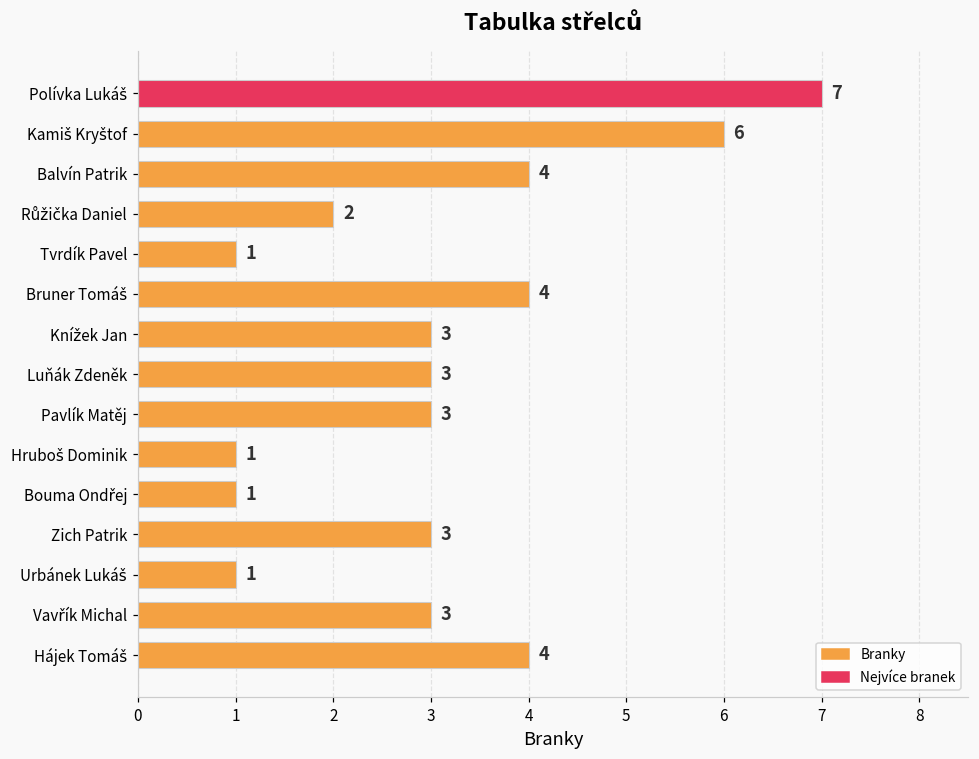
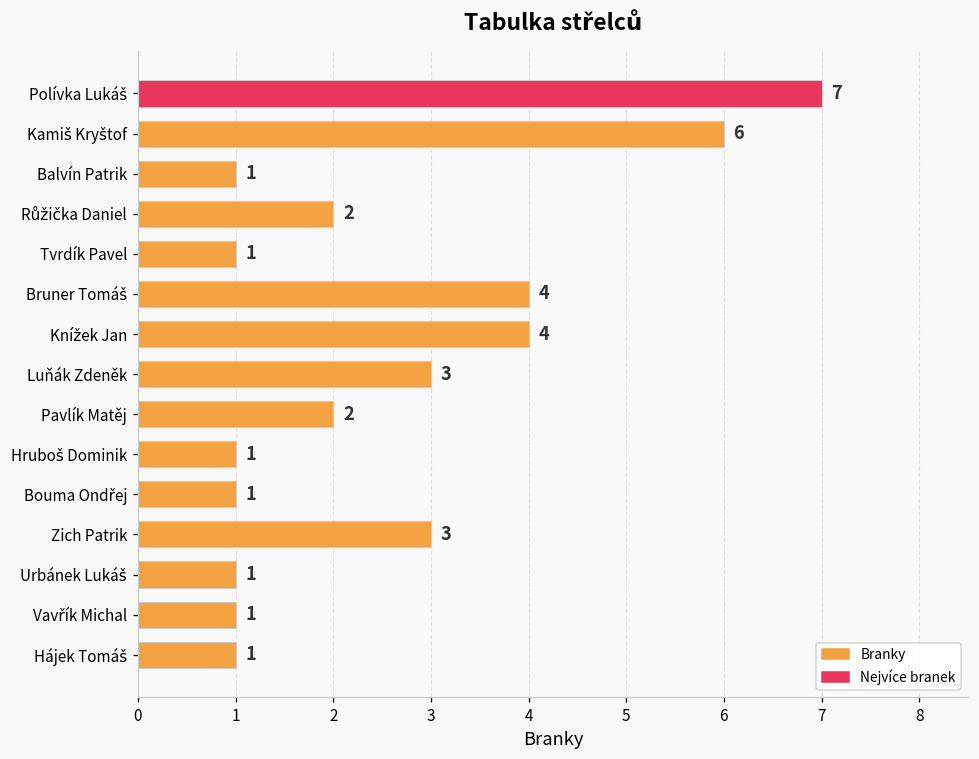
Balvín Patrik: 4 -> 1
Knížek Jan: 3 -> 4
Pavlík Matěj: 3 -> 2
Vavřík Michal: 3 -> 1
Hájek Tomáš: 4 -> 1
